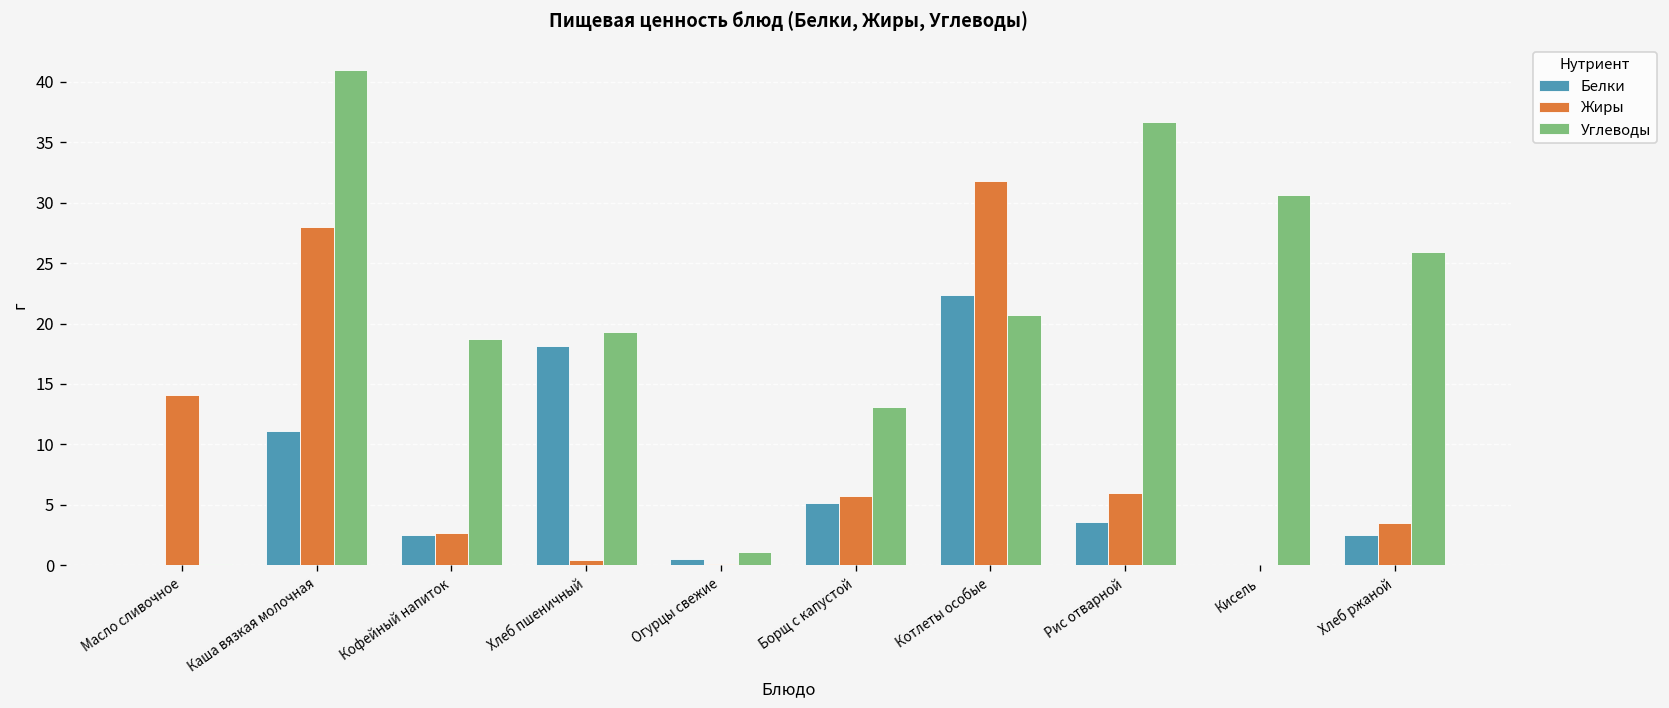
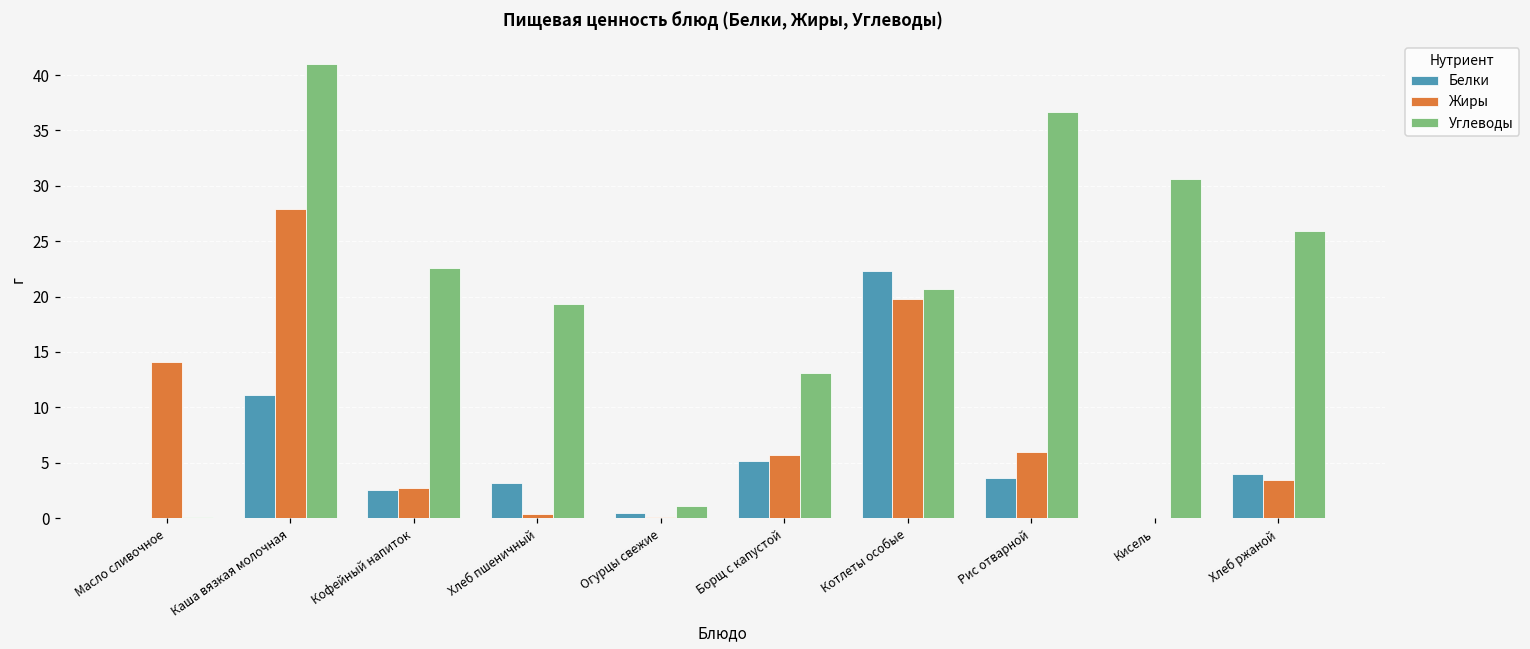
Углеводы, Кофейный напиток: 18.7 -> 22.6
Белки, Хлеб пшеничный: 18.1 -> 3.2
Жиры, Котлеты особые: 31.8 -> 19.8
Белки, Хлеб ржаной: 2.5 -> 4.0
